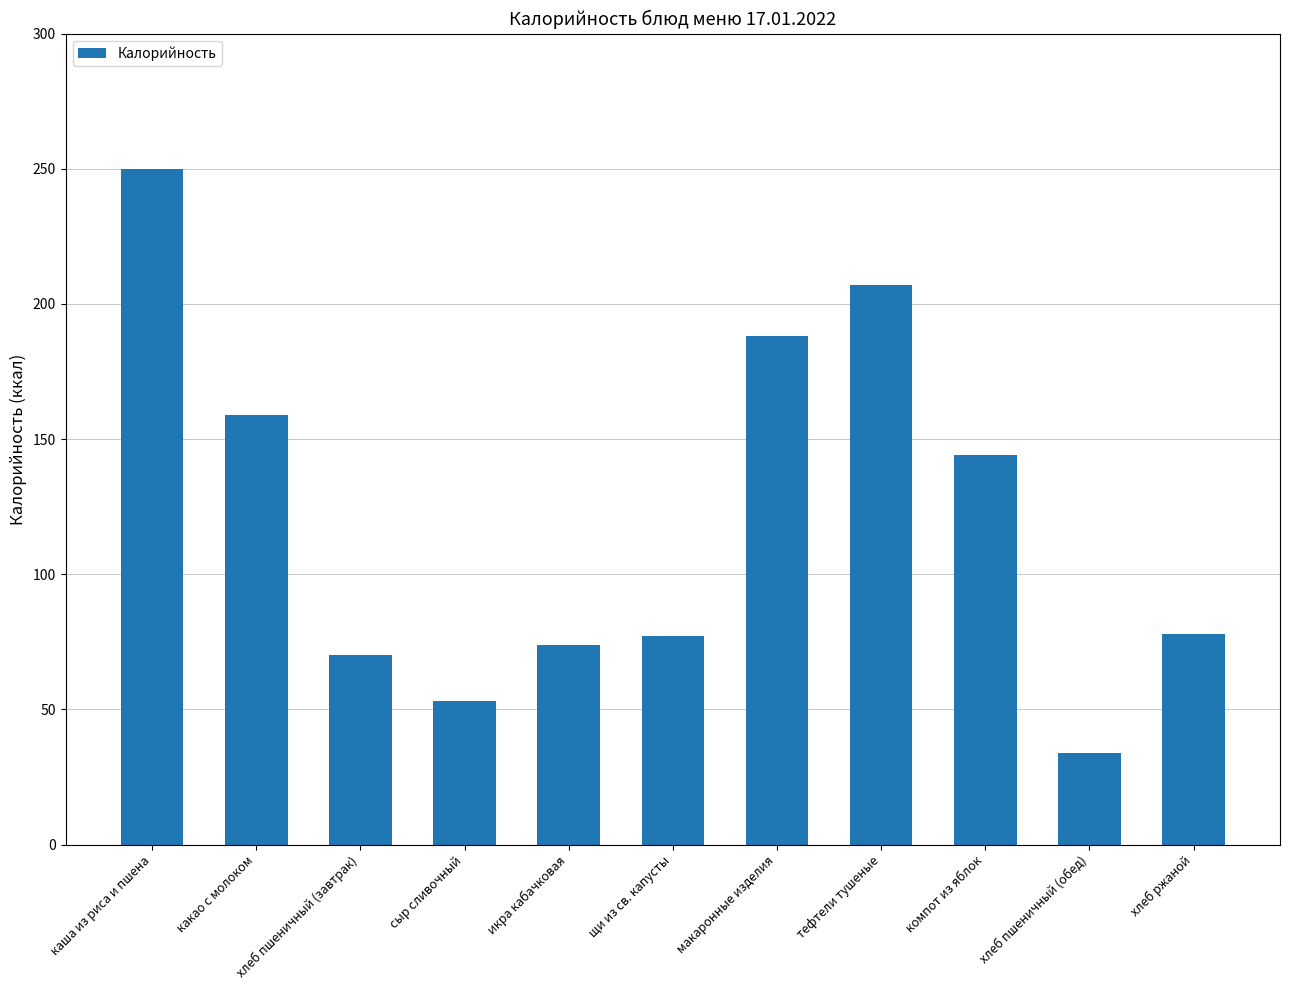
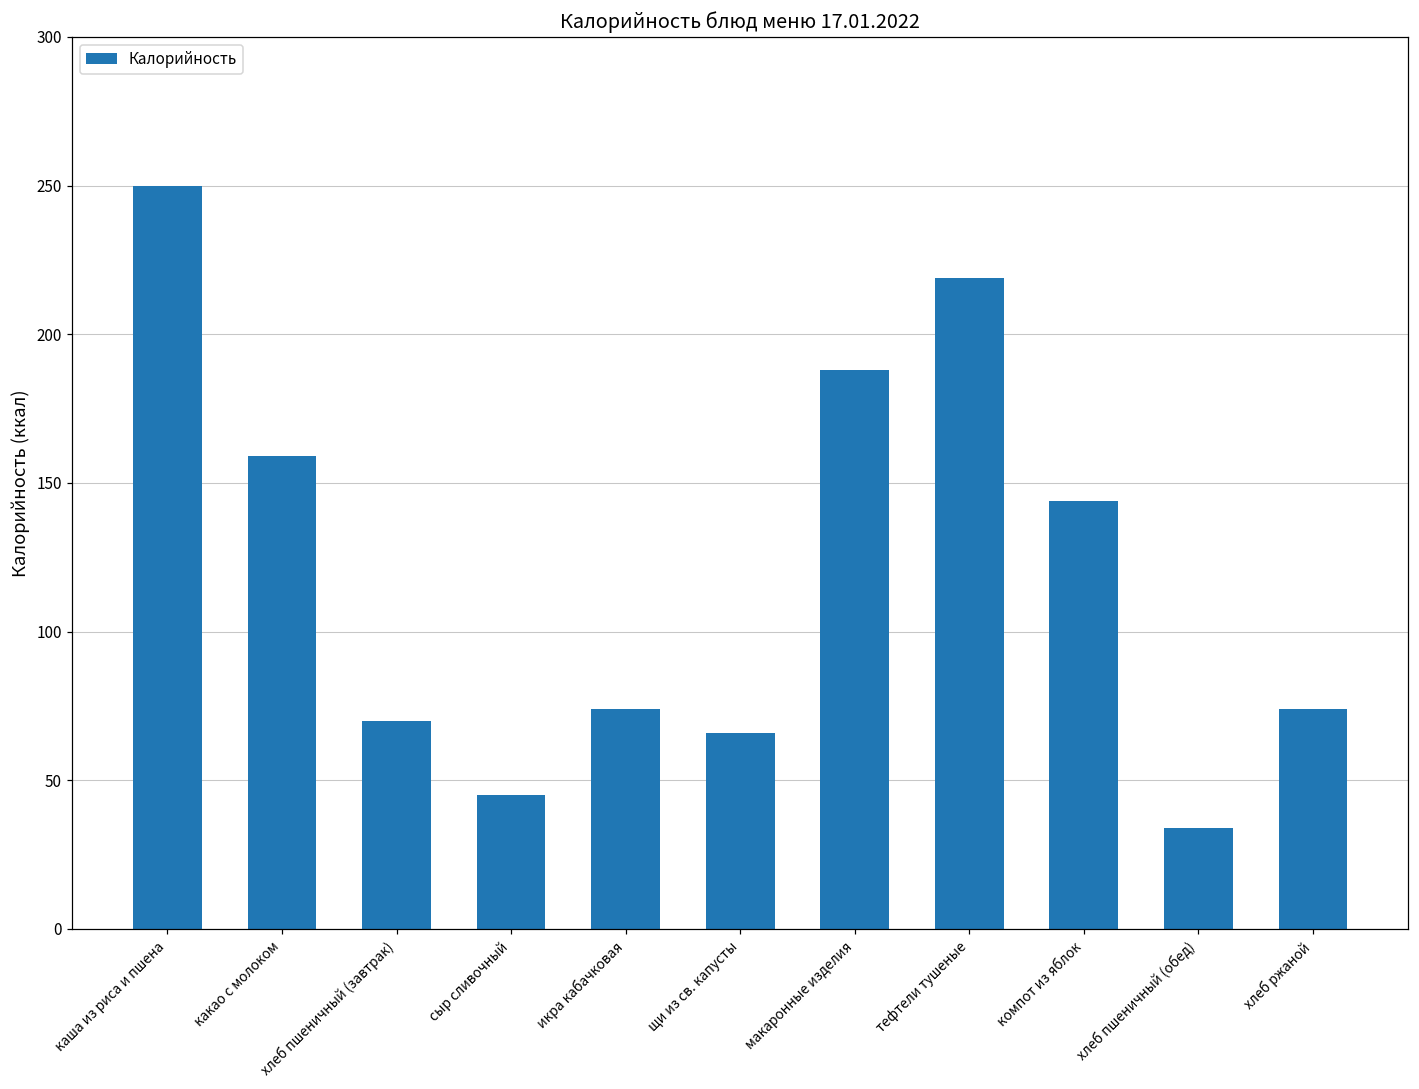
сыр сливочный: 53 -> 45
щи из св. капусты: 77 -> 66
тефтели тушеные: 207 -> 219
хлеб ржаной: 78 -> 74
